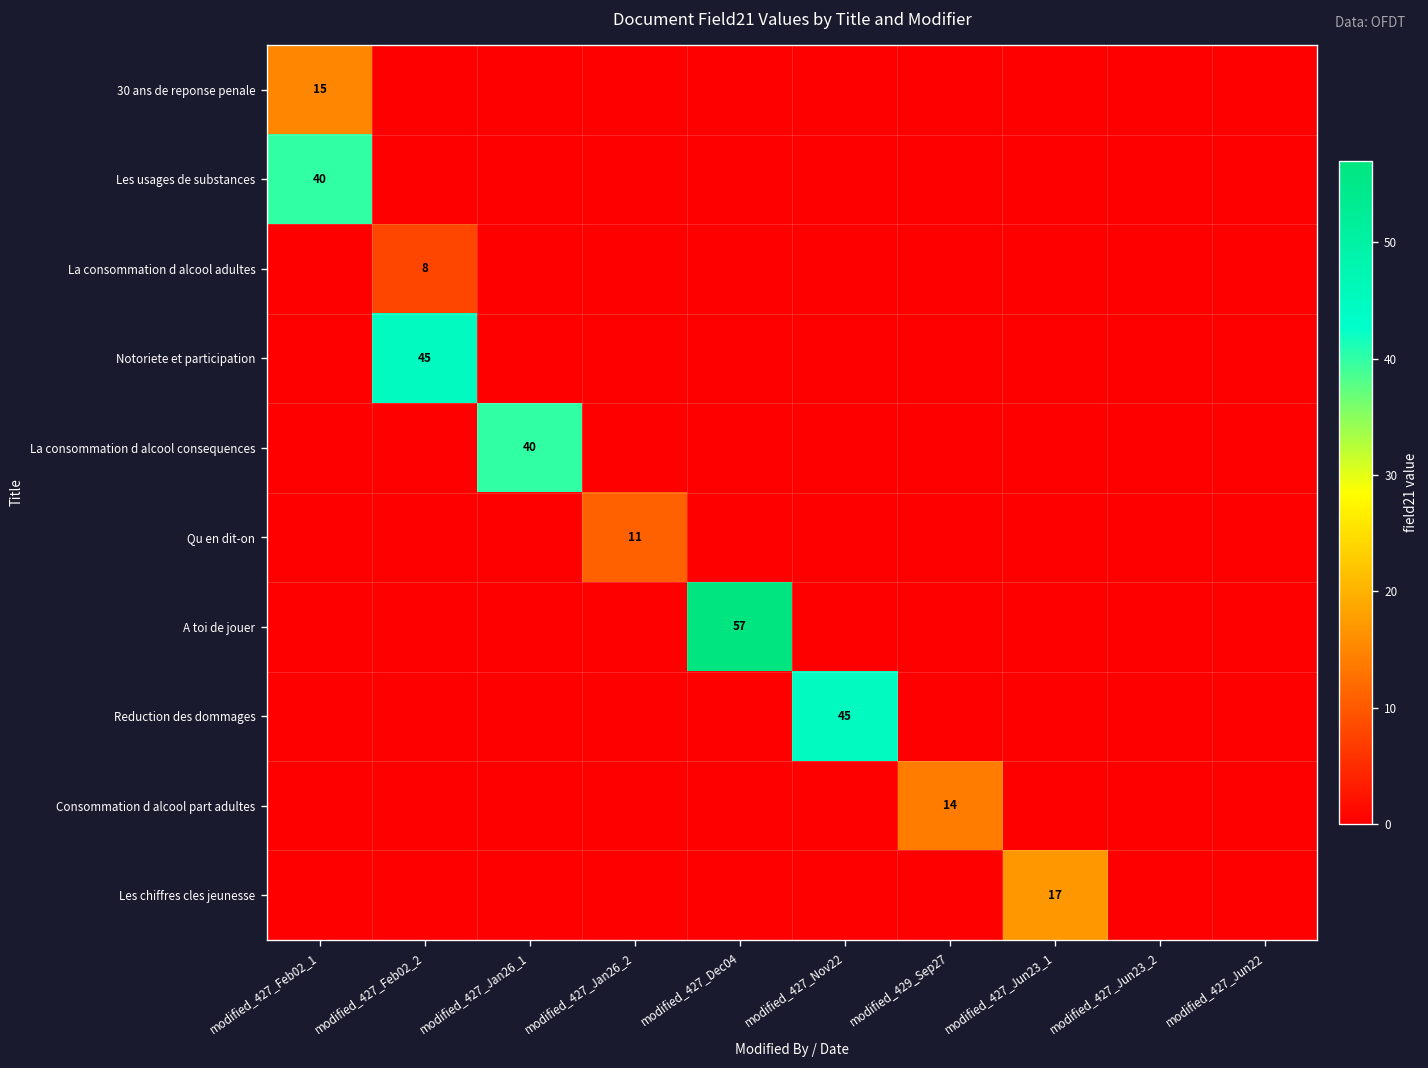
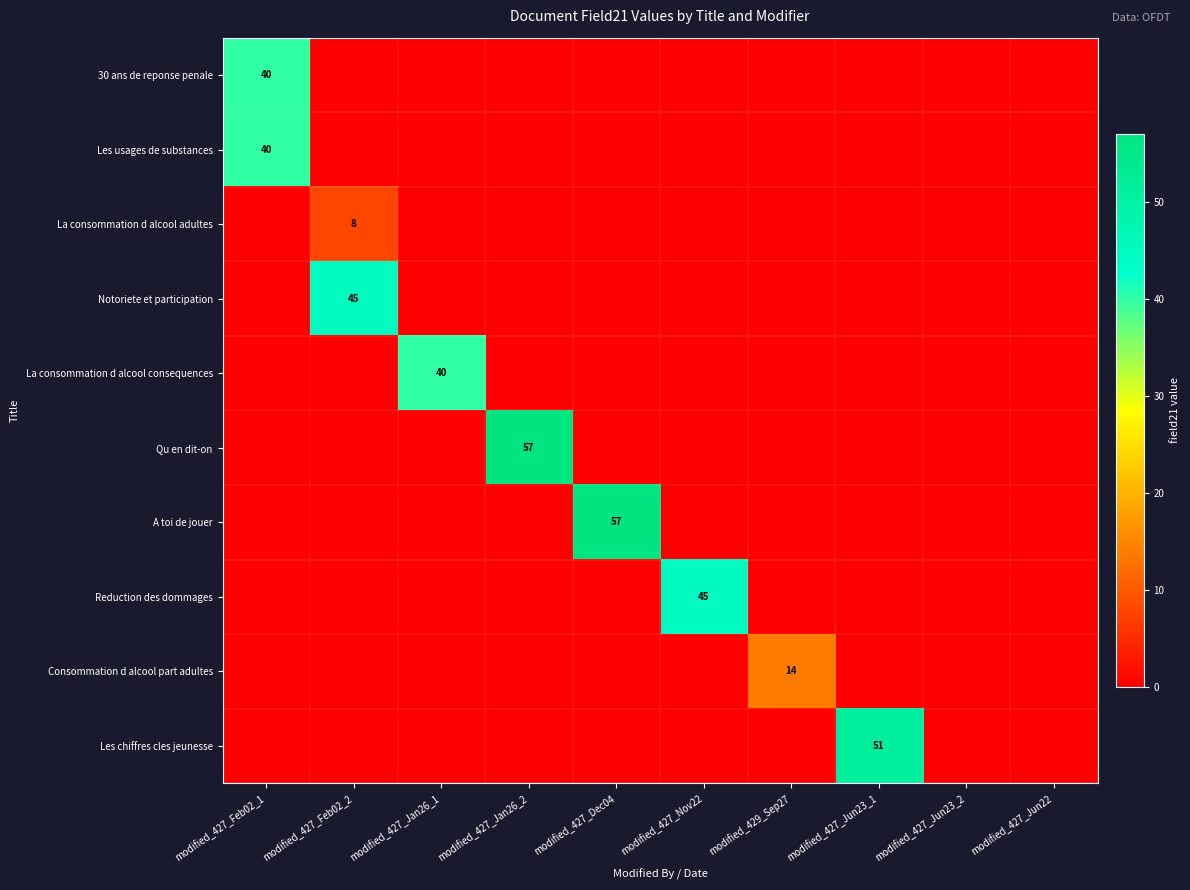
30 ans de reponse penale, modified_427_Feb02_1: 15 -> 40
Qu en dit-on, modified_427_Jan26_2: 11 -> 57
Les chiffres cles jeunesse, modified_427_Jun23_1: 17 -> 51
